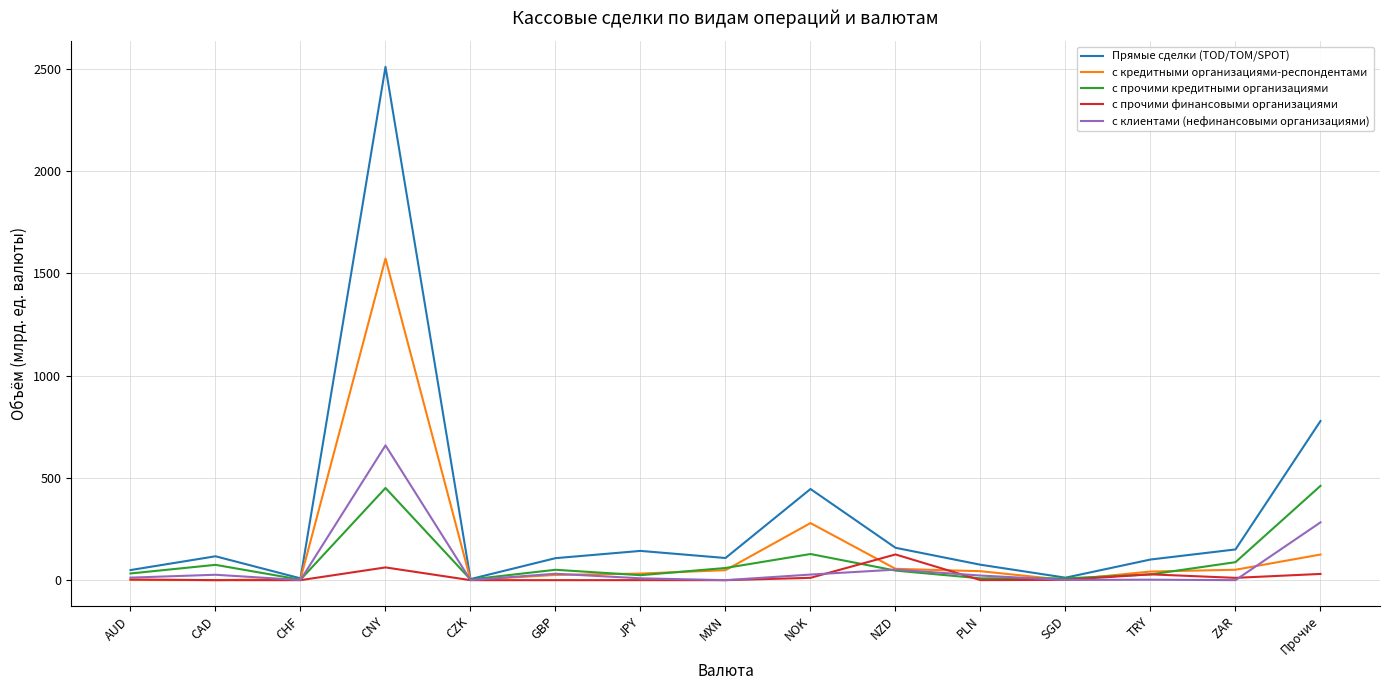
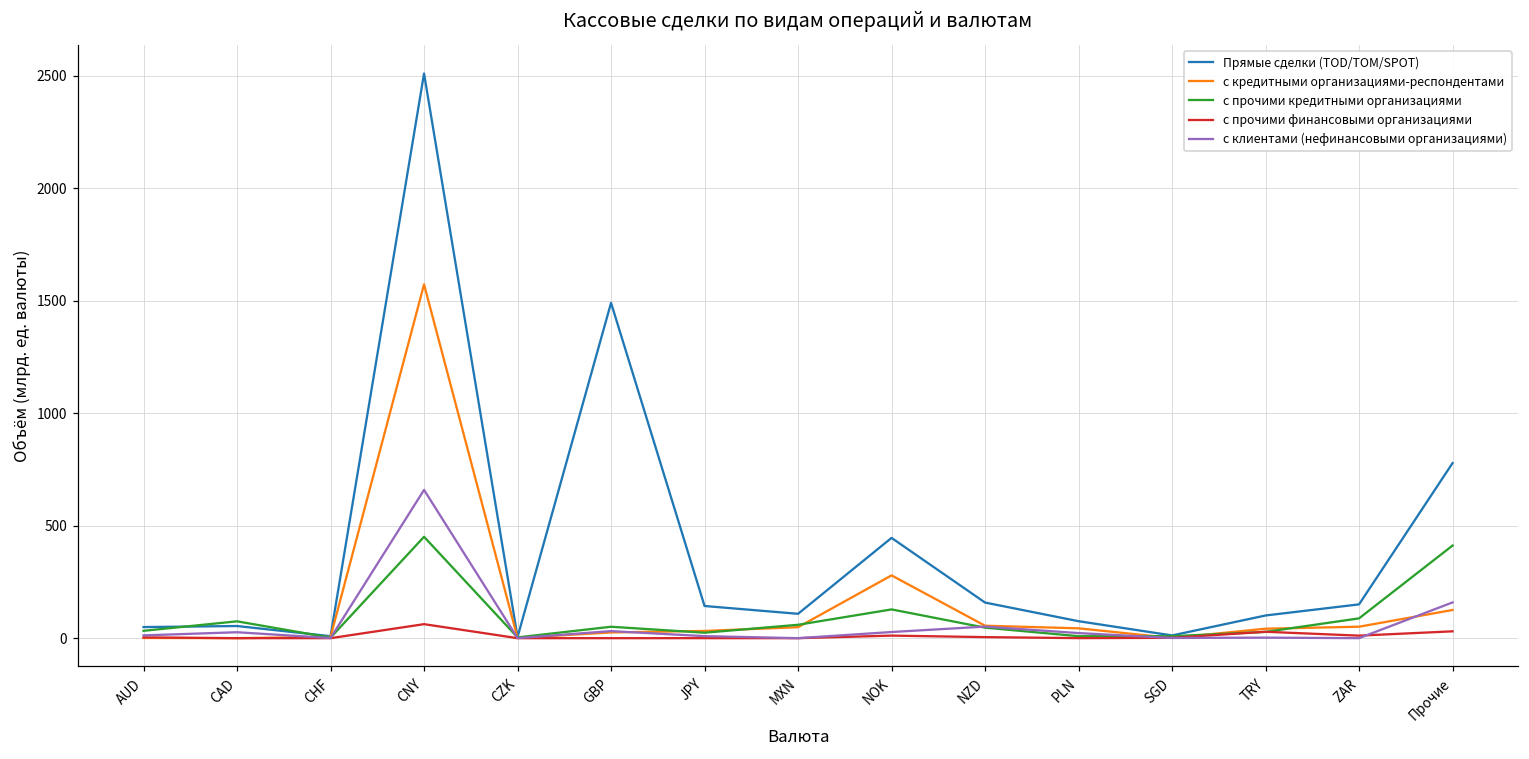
Прямые сделки (TOD/TOM/SPOT), CAD: 120 -> 50
Прямые сделки (TOD/TOM/SPOT), GBP: 110 -> 1490
с прочими финансовыми организациями, NZD: 130 -> 0
с прочими кредитными организациями, Прочие: 460 -> 410
с клиентами (нефинансовыми организациями), Прочие: 280 -> 160
